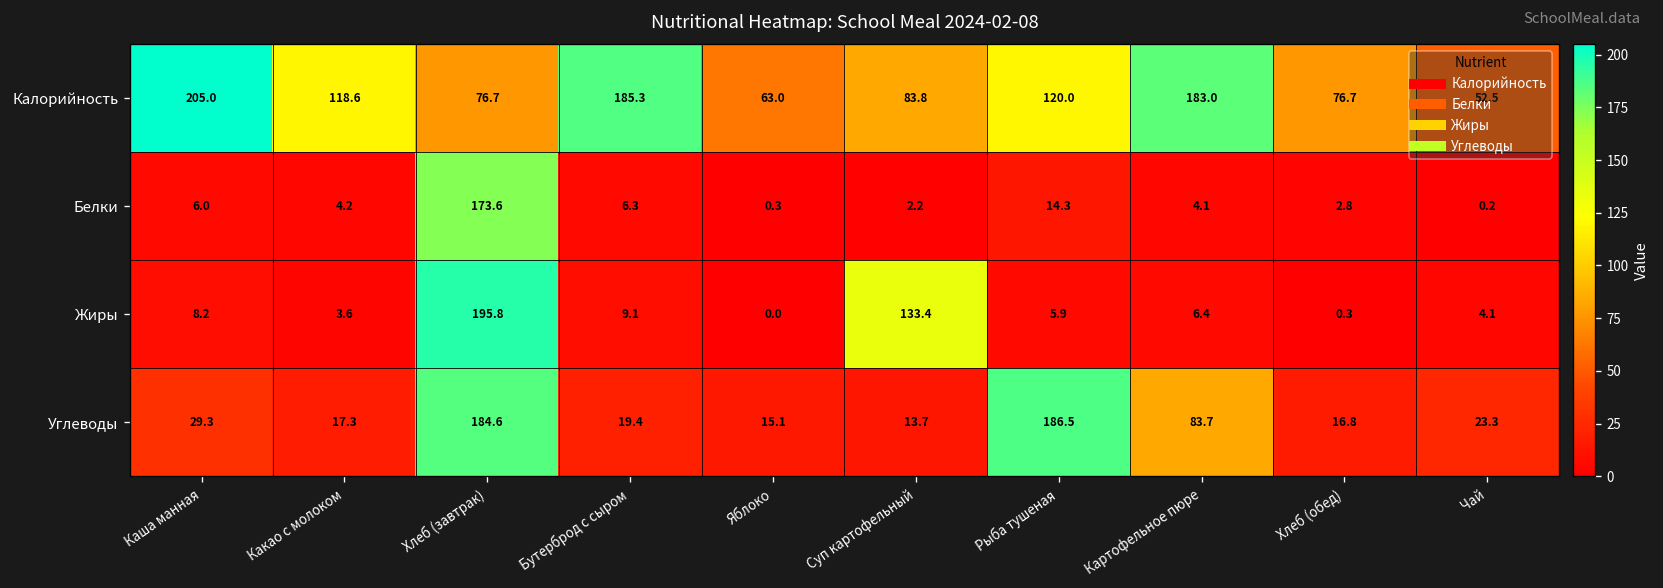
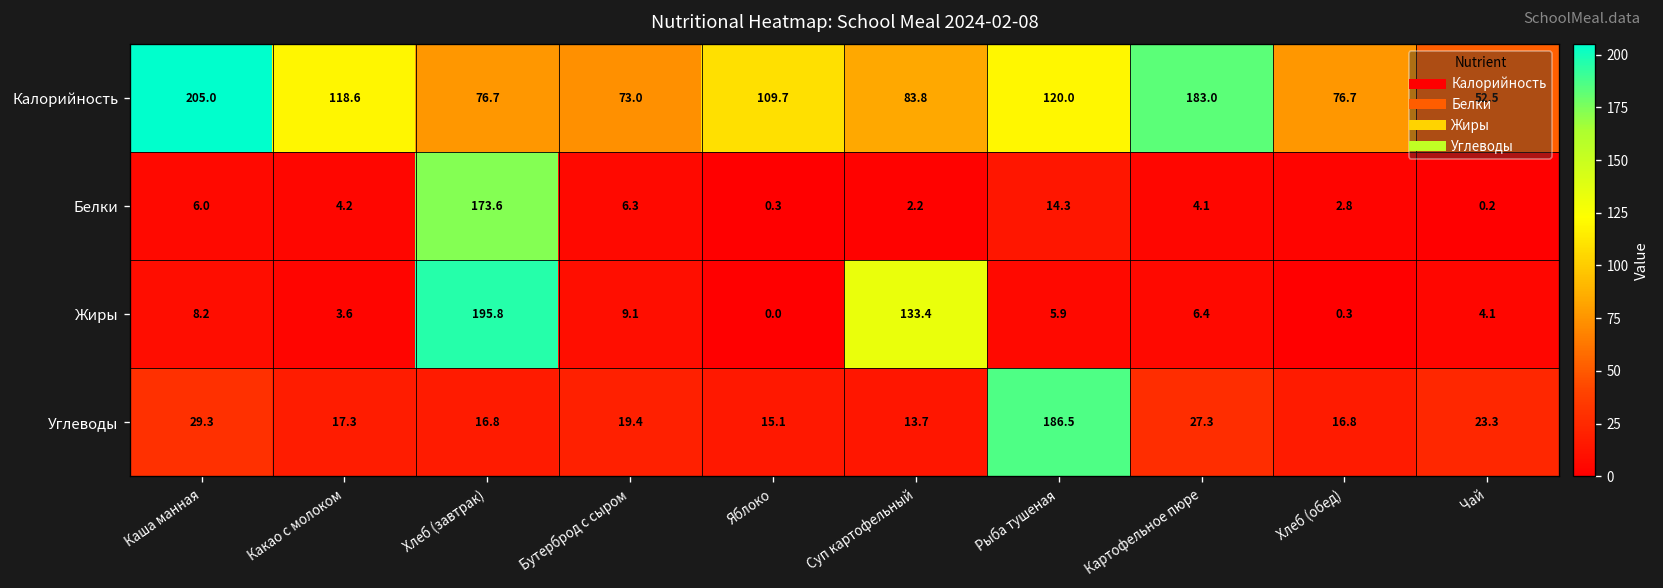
Калорийность, Бутерброд с сыром: 185.3 -> 73.0
Калорийность, Яблоко: 63.0 -> 109.7
Углеводы, Хлеб (завтрак): 184.6 -> 16.8
Углеводы, Картофельное пюре: 83.7 -> 27.3
